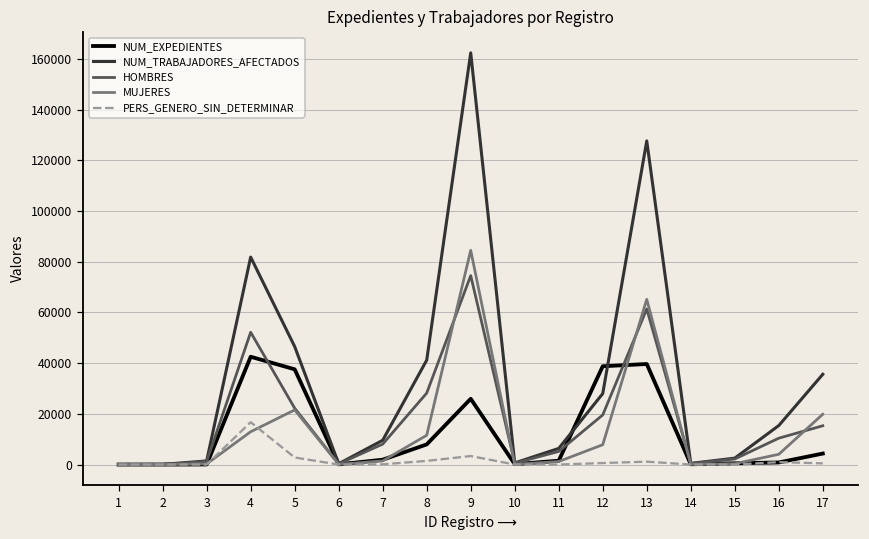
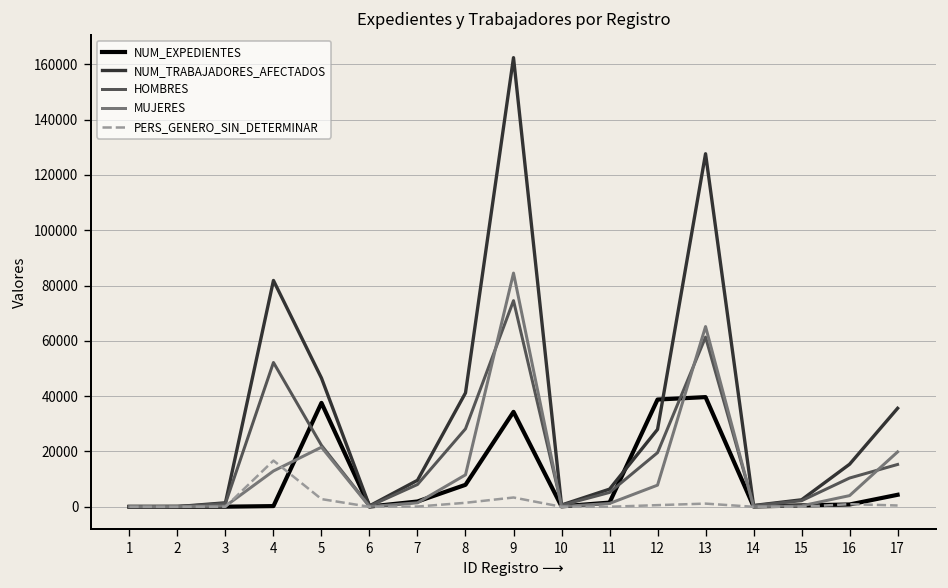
NUM_EXPEDIENTES, 4: 43000 -> 0
NUM_EXPEDIENTES, 9: 26000 -> 34000
